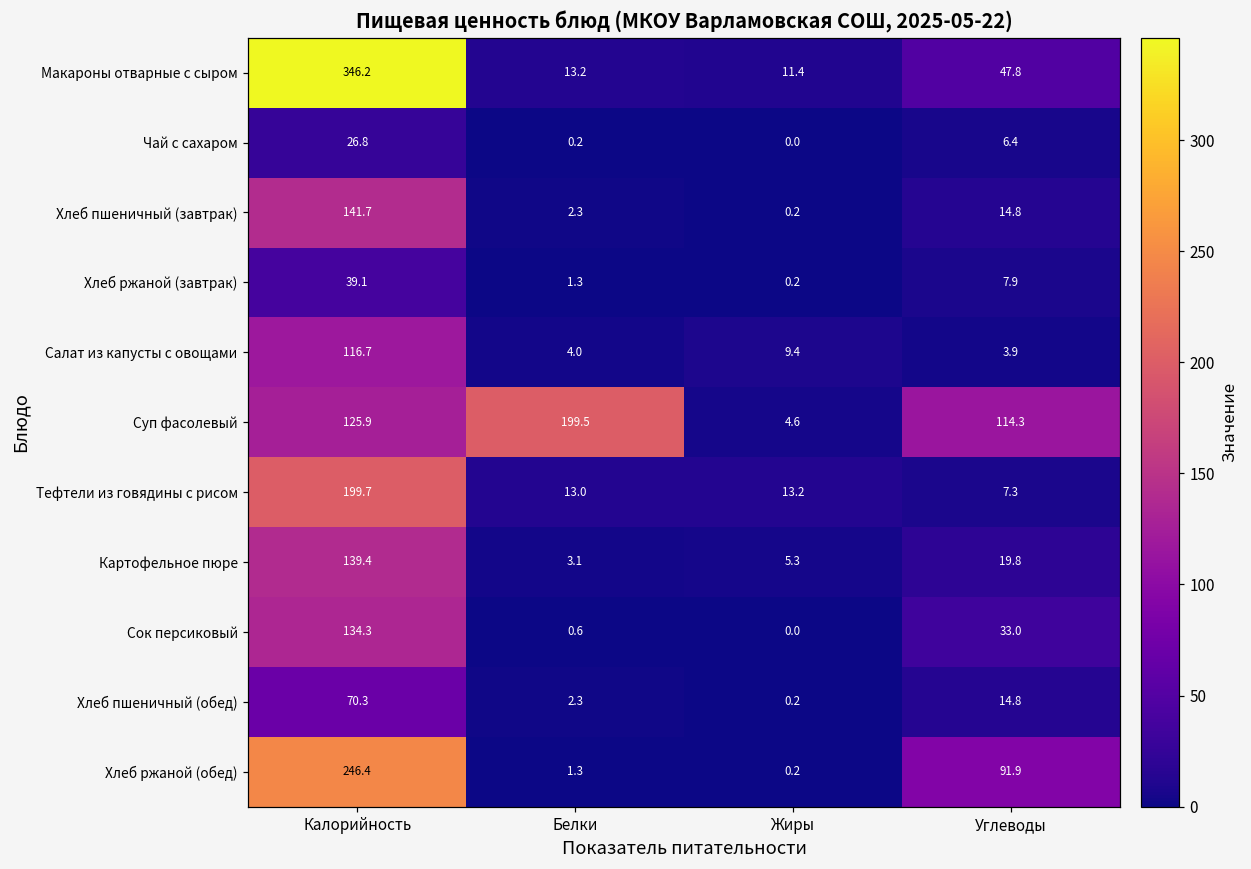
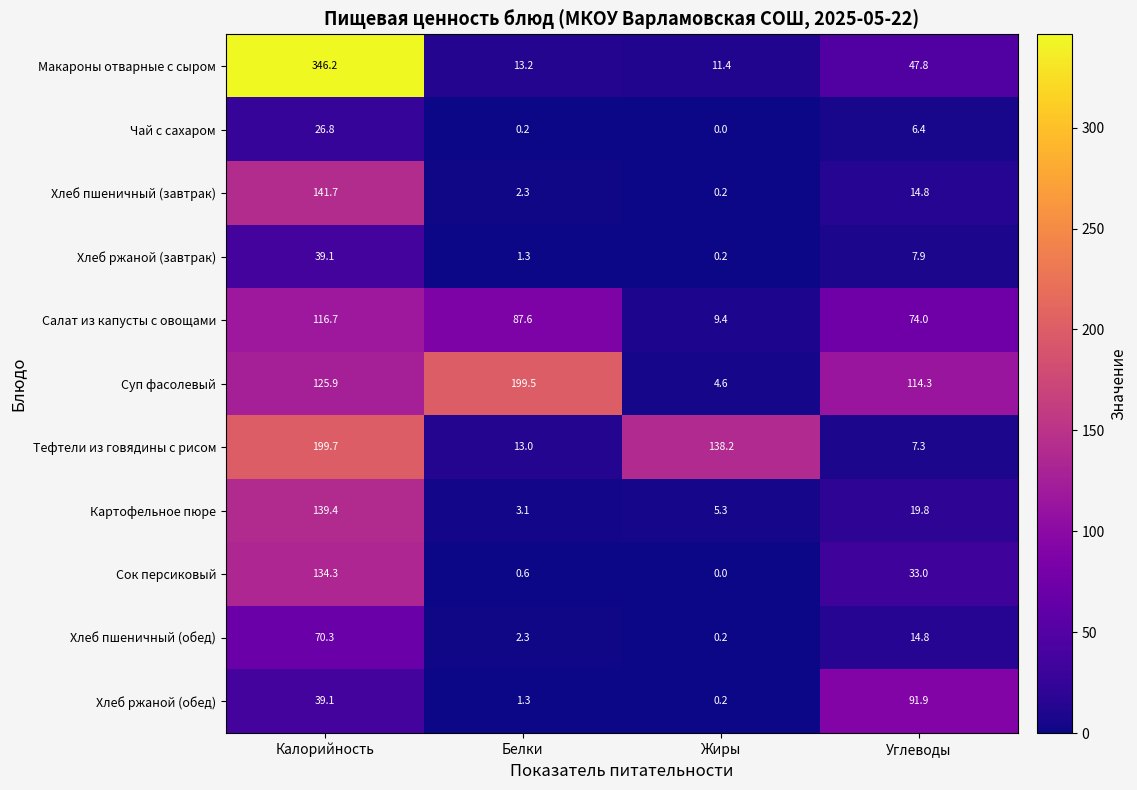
Салат из капусты с овощами, Белки: 4.0 -> 87.6
Салат из капусты с овощами, Углеводы: 3.9 -> 74.0
Тефтели из говядины с рисом, Жиры: 13.2 -> 138.2
Хлеб ржаной (обед), Калорийность: 246.4 -> 39.1
